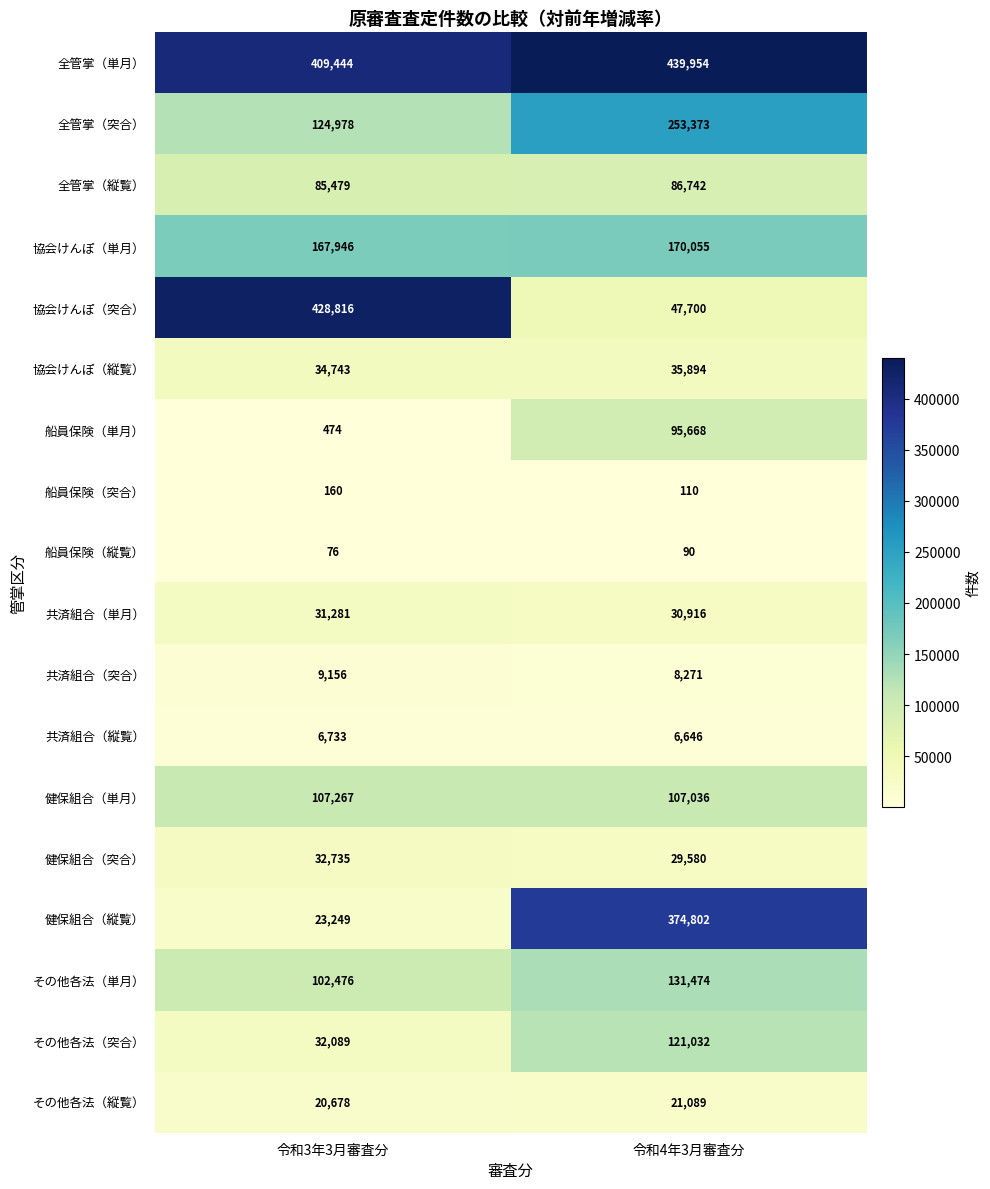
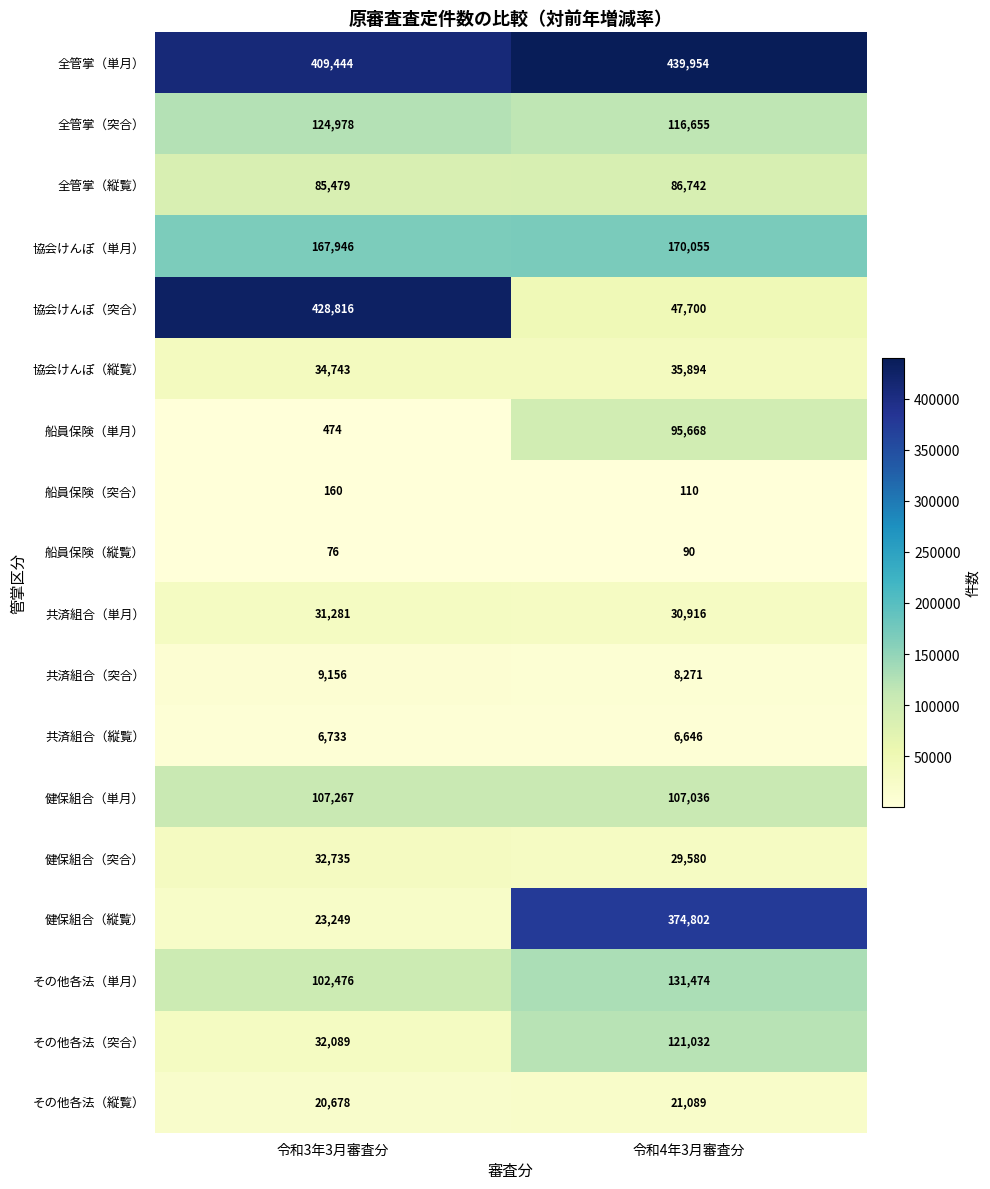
全管掌（突合）, 令和4年3月審査分: 253,373 -> 116,655
